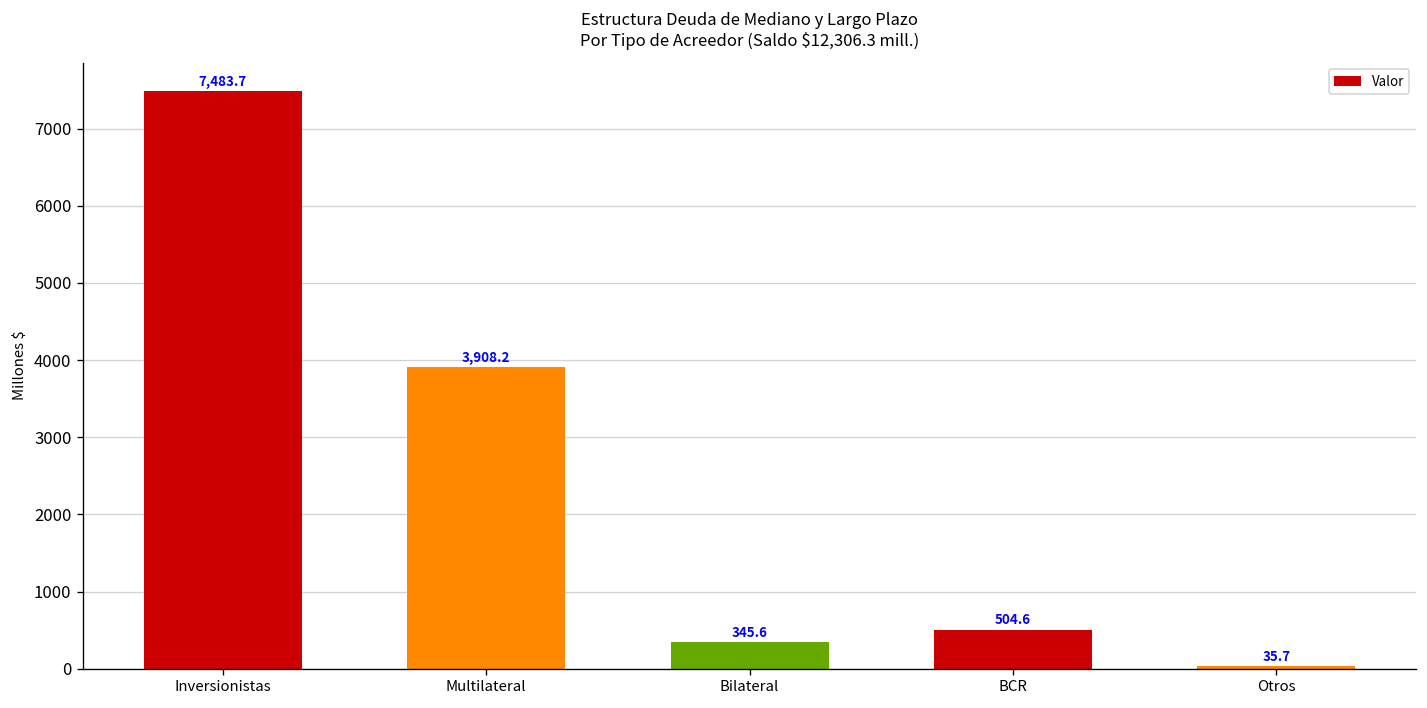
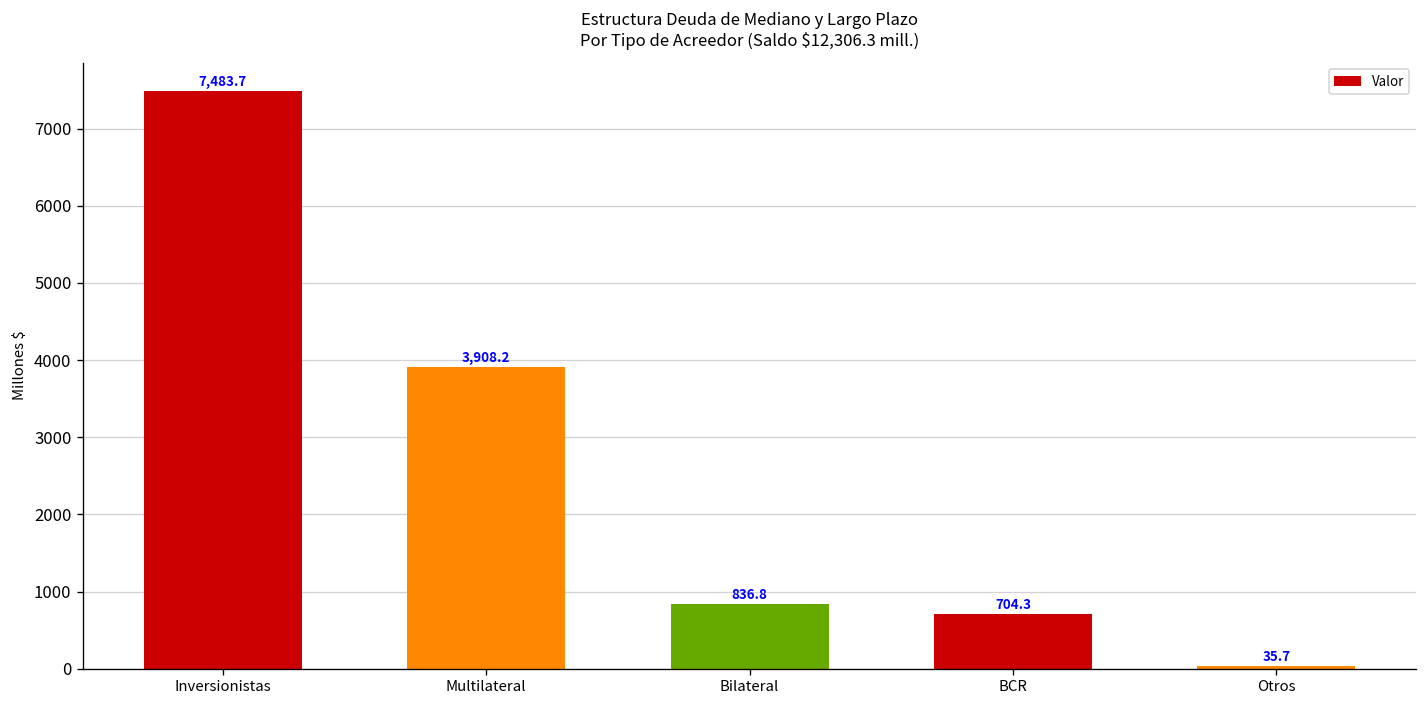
Bilateral: 345.6 -> 836.8
BCR: 504.6 -> 704.3
